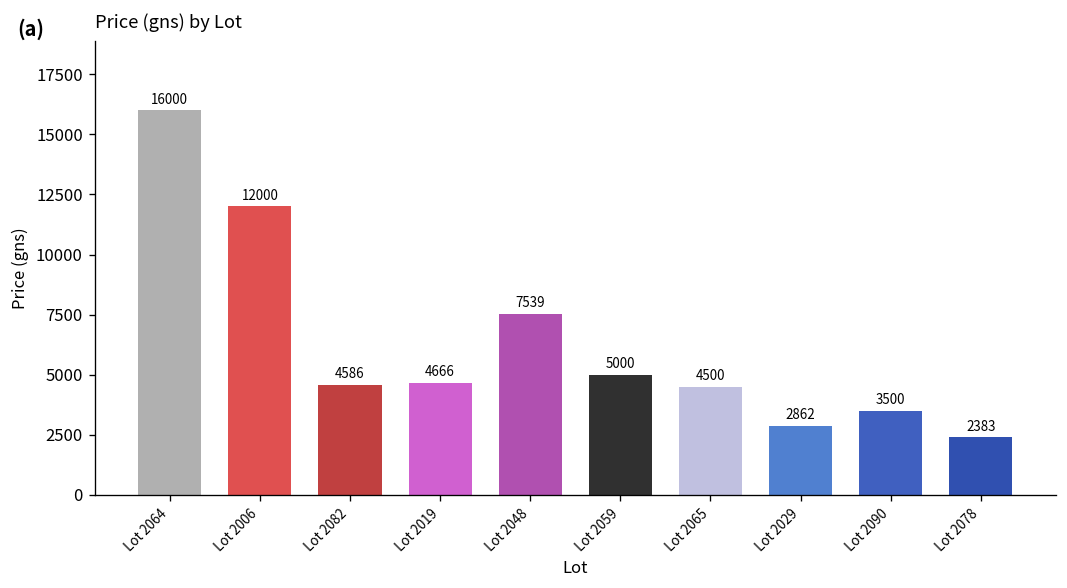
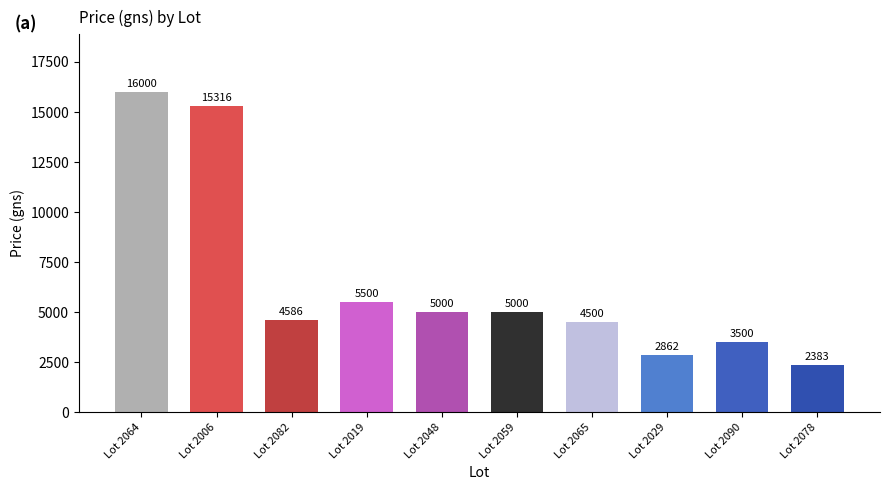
Lot 2006: 12000 -> 15316
Lot 2019: 4666 -> 5500
Lot 2048: 7539 -> 5000
